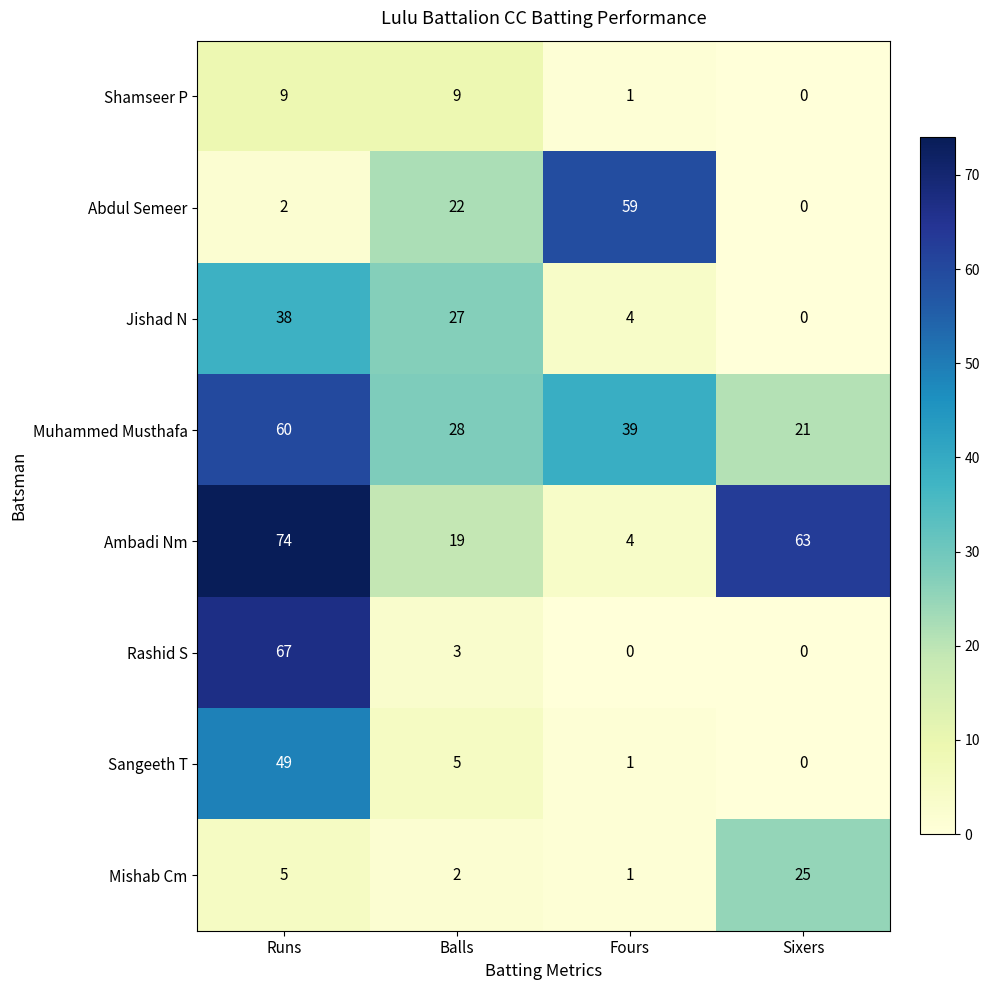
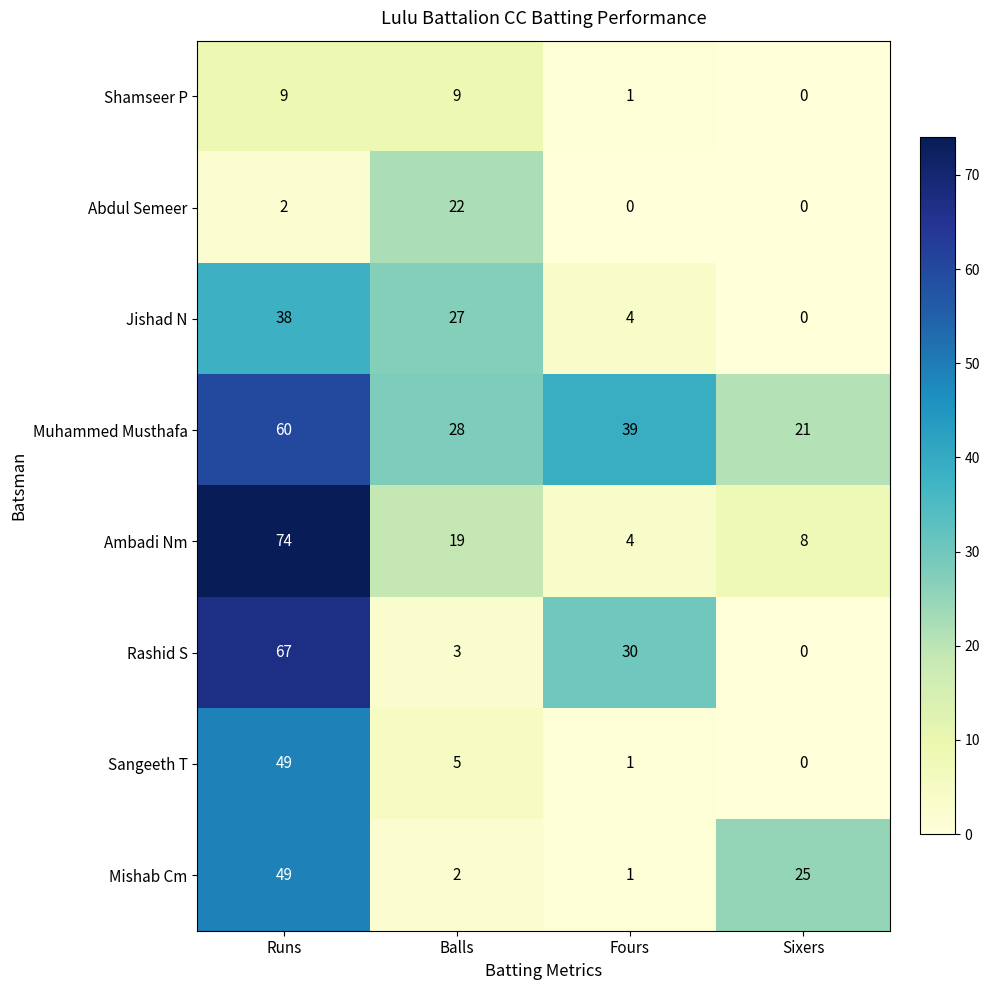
Abdul Semeer, Fours: 59 -> 0
Ambadi Nm, Sixers: 63 -> 8
Rashid S, Fours: 0 -> 30
Mishab Cm, Runs: 5 -> 49
